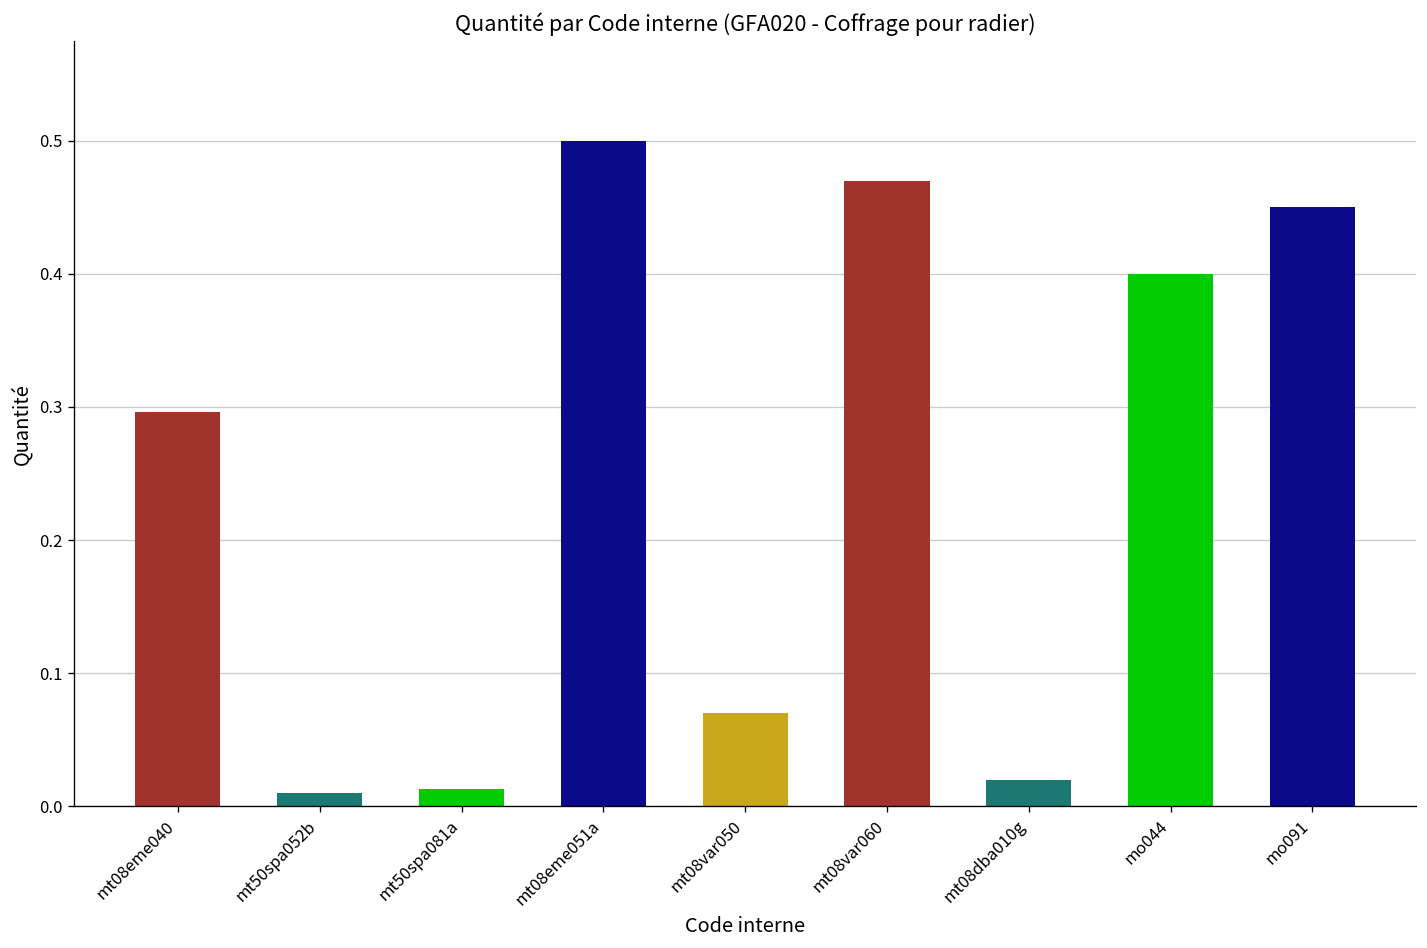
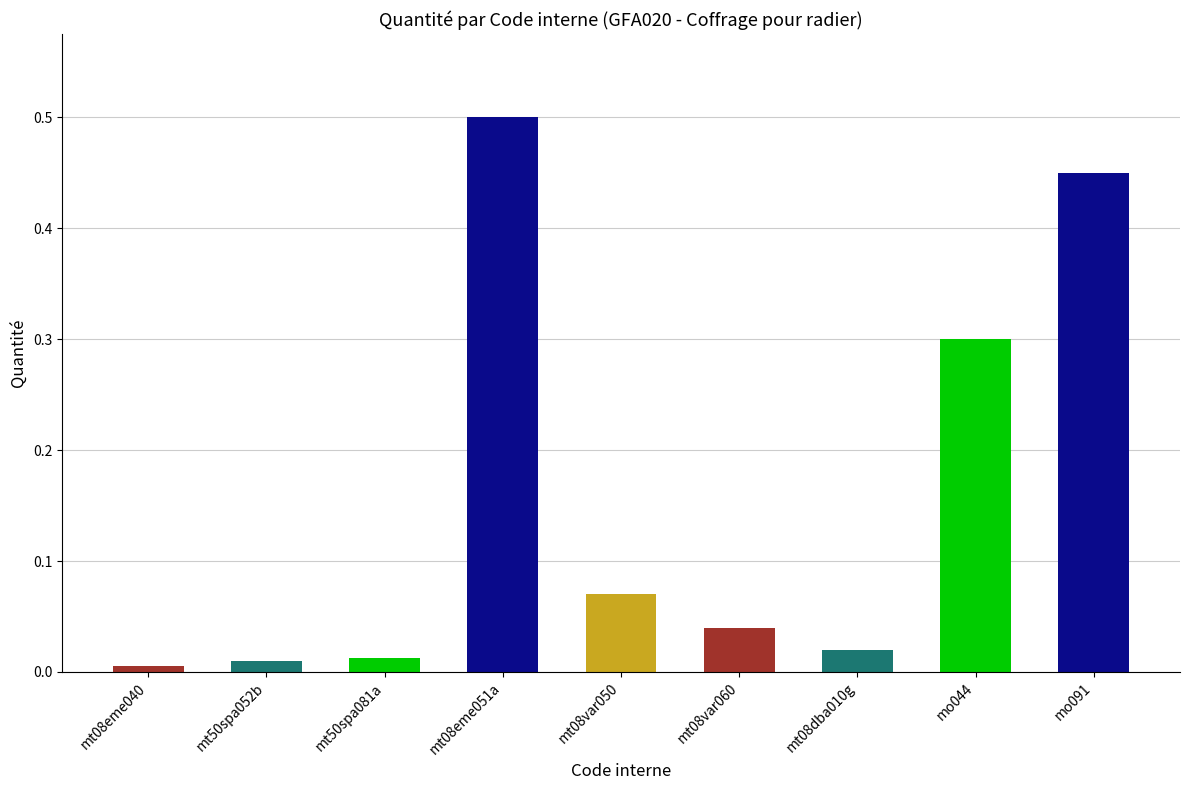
mt08eme040: 0.296 -> 0.005
mt08var060: 0.47 -> 0.04
mo044: 0.4 -> 0.3
